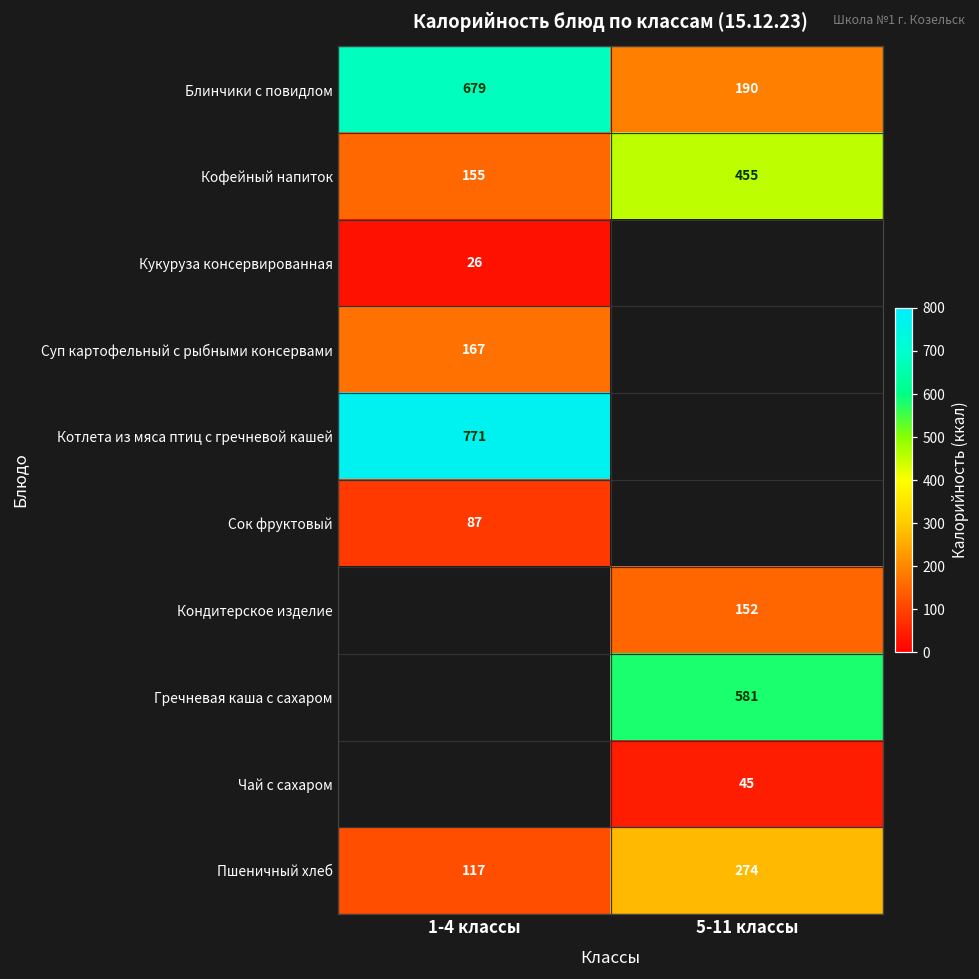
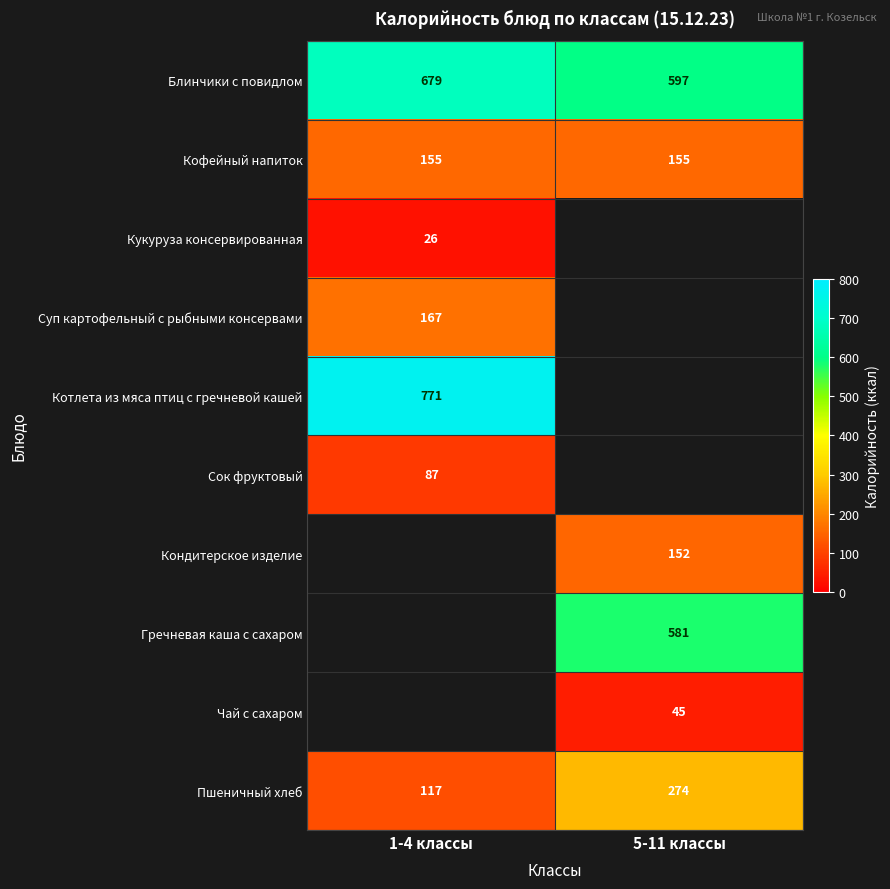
Блинчики с повидлом, 5-11 классы: 190 -> 597
Кофейный напиток, 5-11 классы: 455 -> 155
